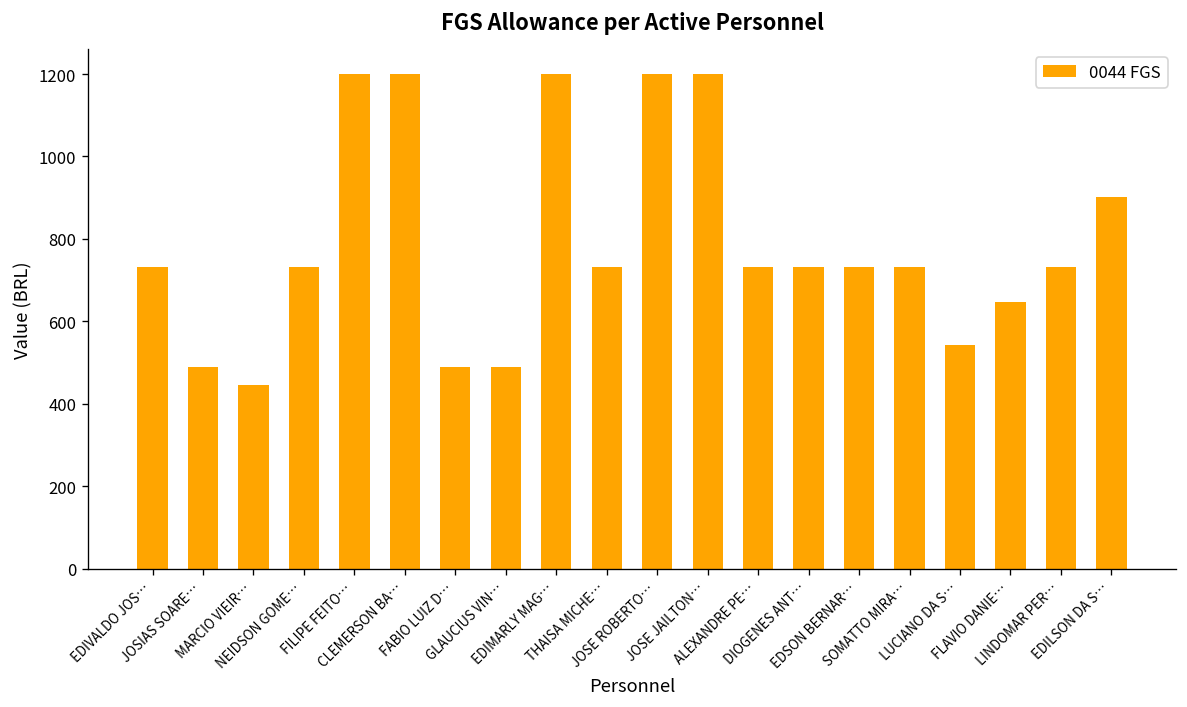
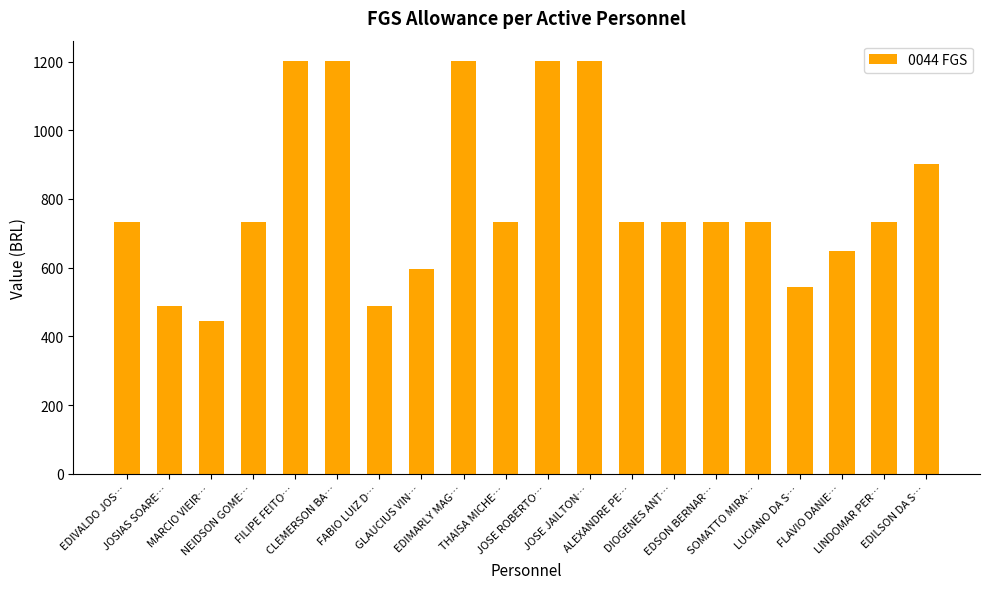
GLAUCIUS VIN…: 490 -> 600
